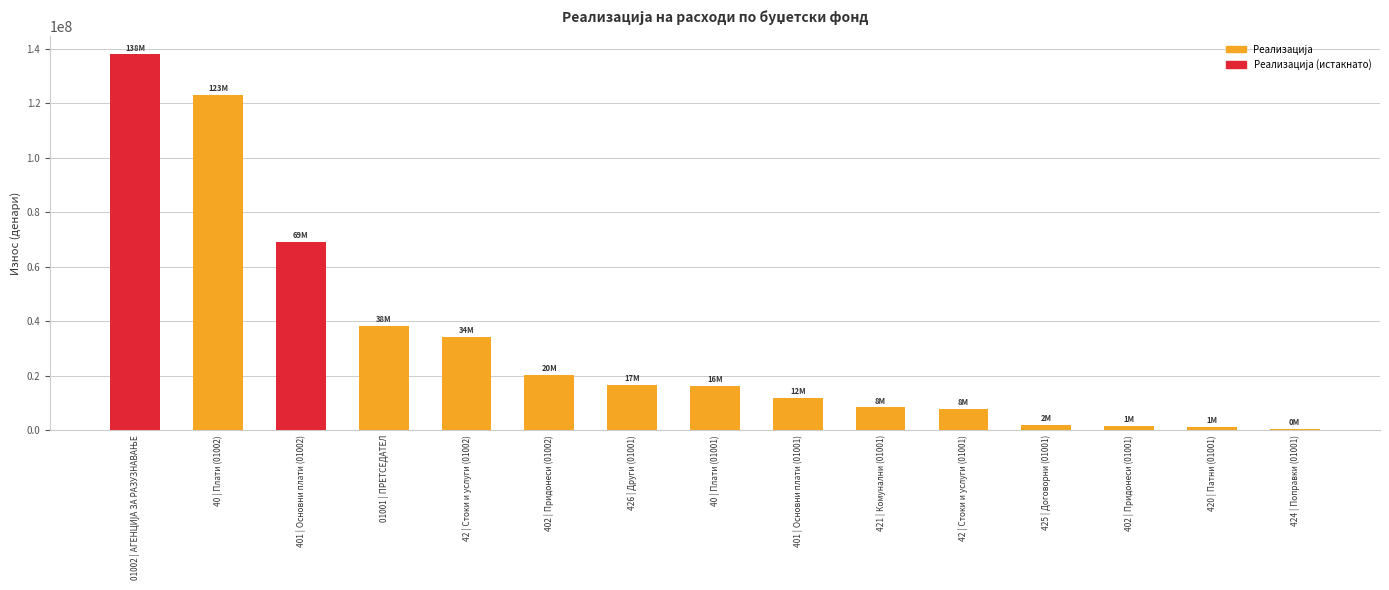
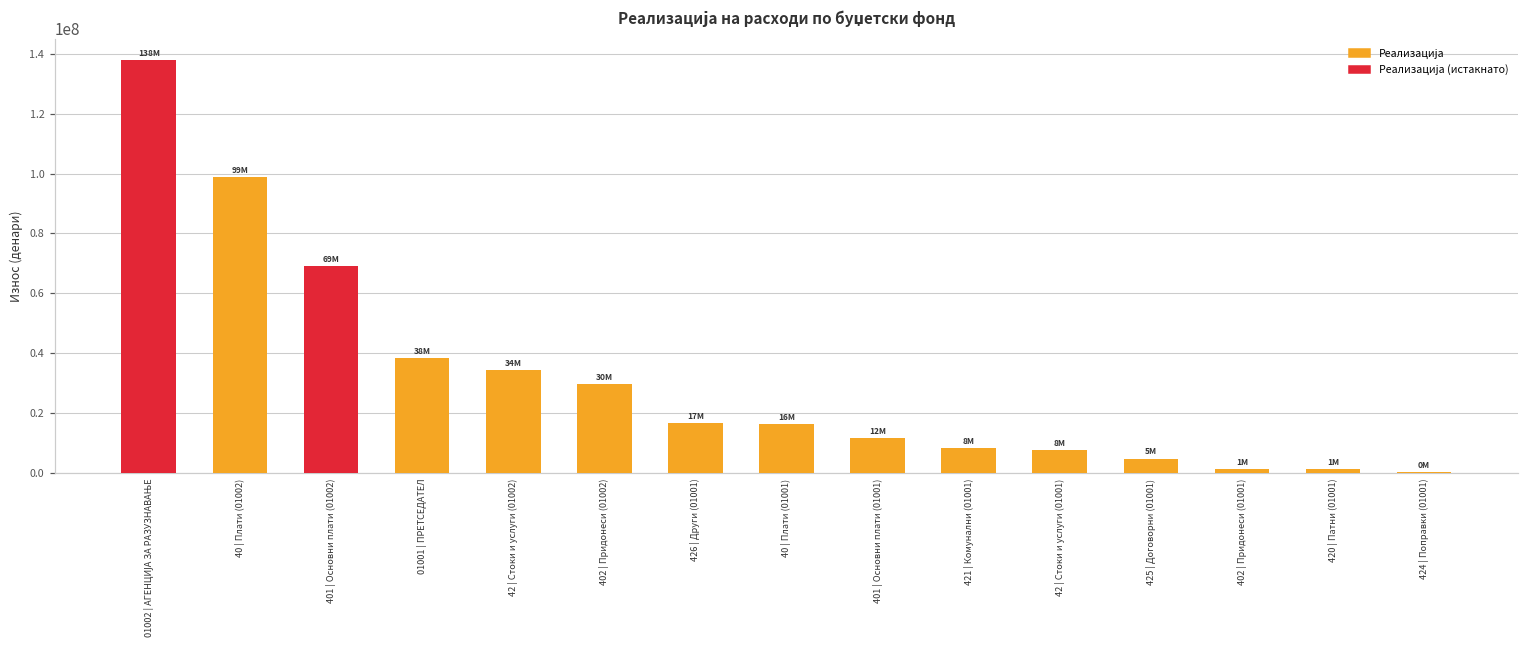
40 | Плати (01002): 123M -> 99M
402 | Придонеси (01002): 20M -> 30M
425 | Договорни (01001): 2M -> 5M
